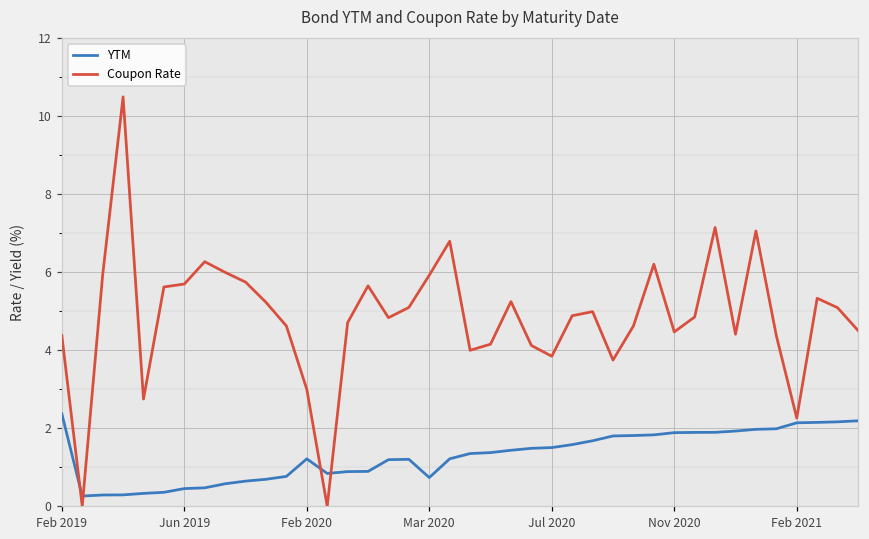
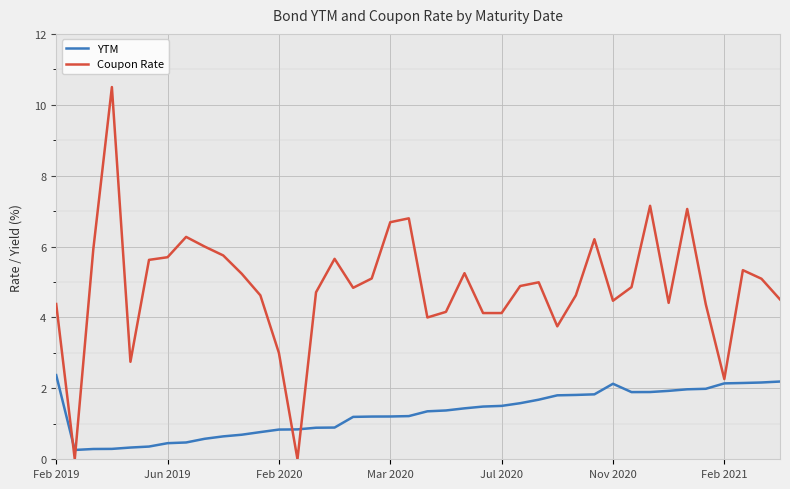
YTM, Feb 2020: 1.2 -> 0.8
YTM, Mar 2020: 0.7 -> 1.2
Coupon Rate, Mar 2020: 5.9 -> 6.7
Coupon Rate, Jul 2020: 3.8 -> 4.1
YTM, Nov 2020: 1.9 -> 2.1
